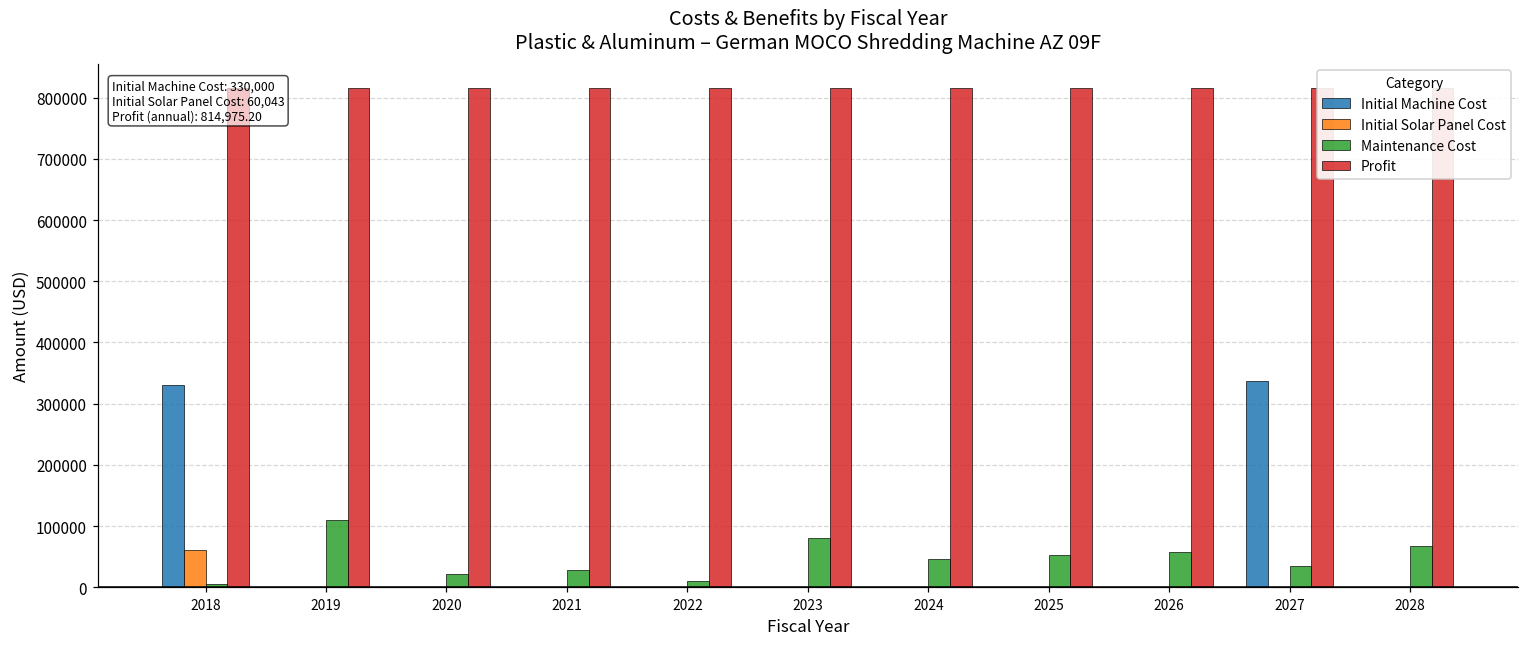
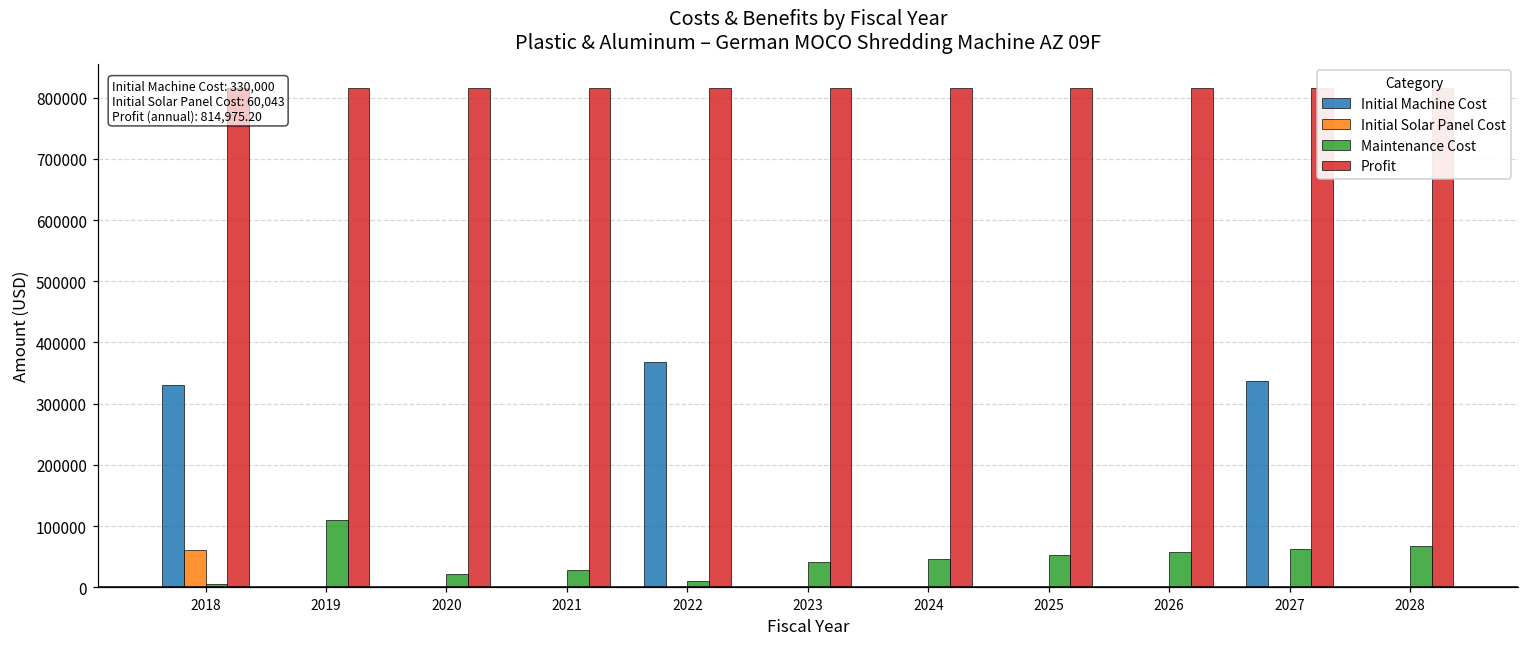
Initial Machine Cost, 2022: 0 -> 370000
Maintenance Cost, 2023: 80000 -> 40000
Maintenance Cost, 2027: 30000 -> 60000
